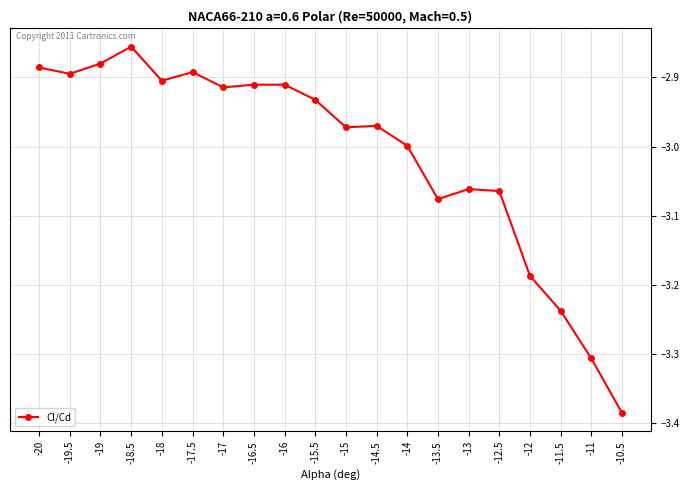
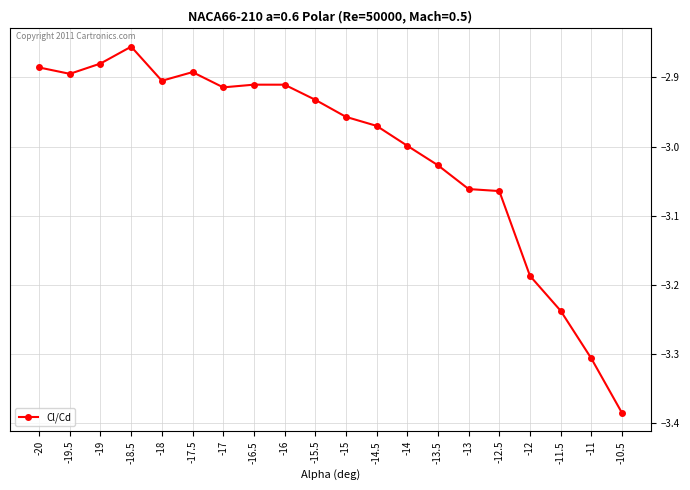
-15: -2.97 -> -2.96
-13.5: -3.08 -> -3.03
